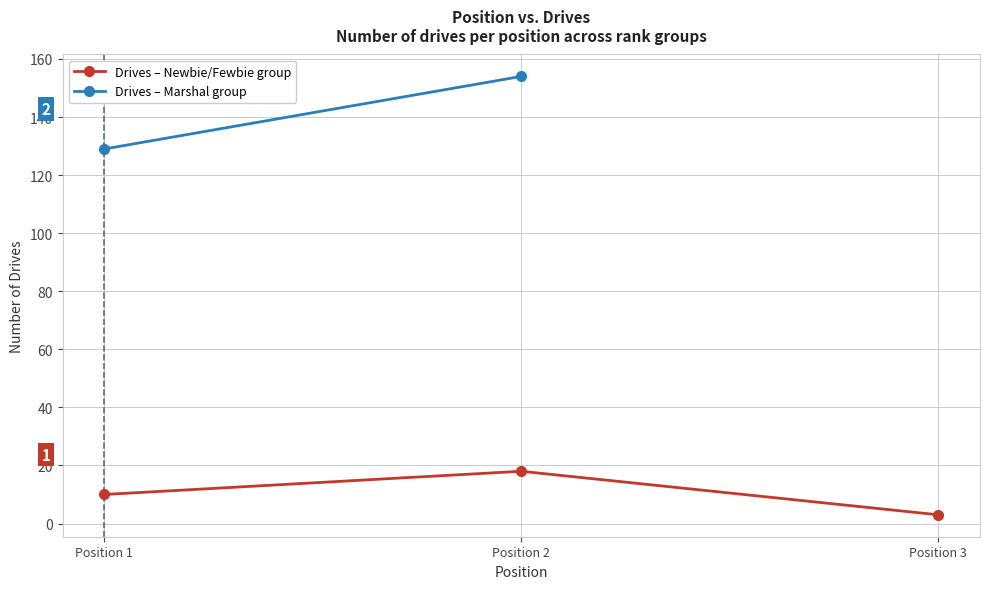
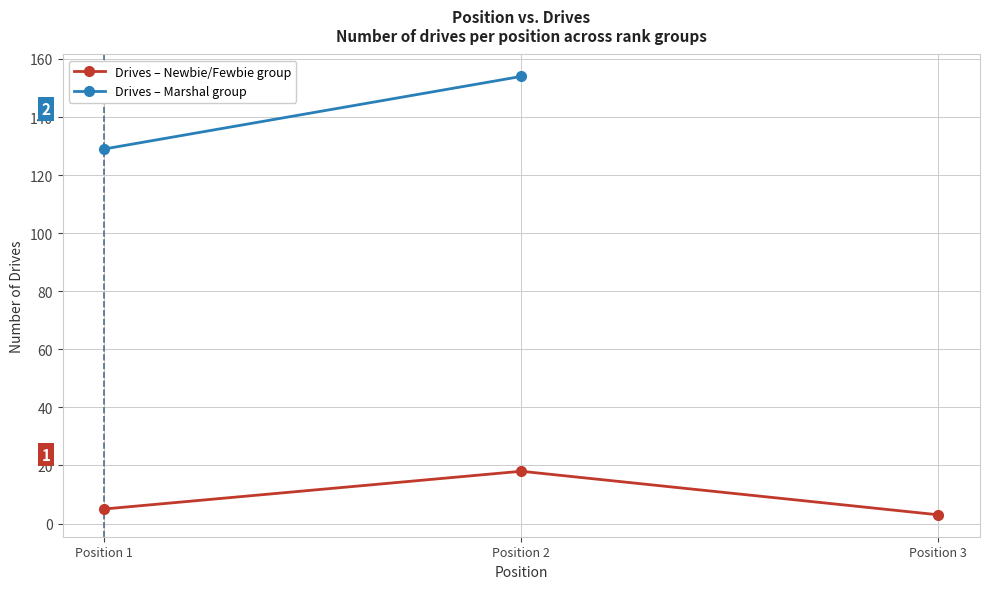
Drives – Newbie/Fewbie group, Position 1: 10 -> 5
